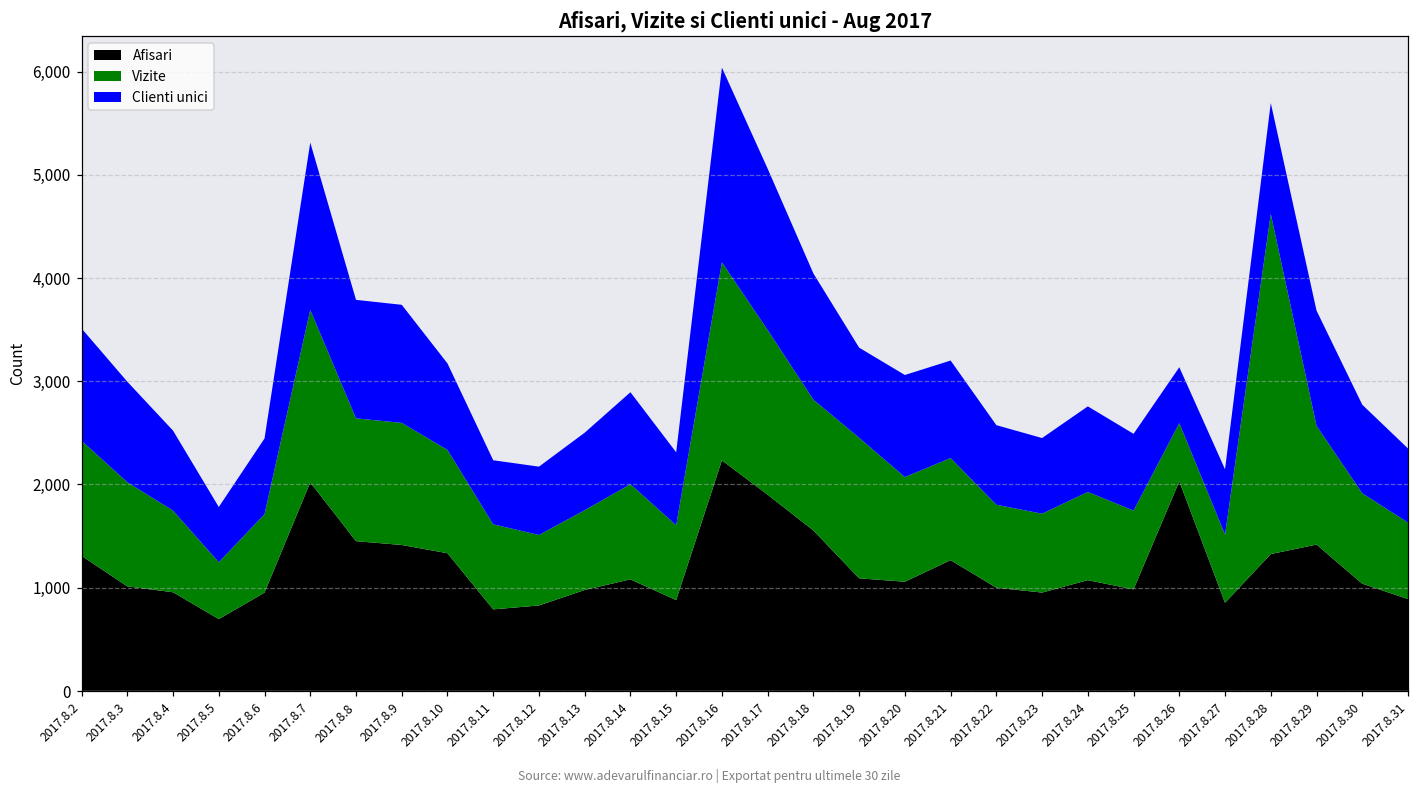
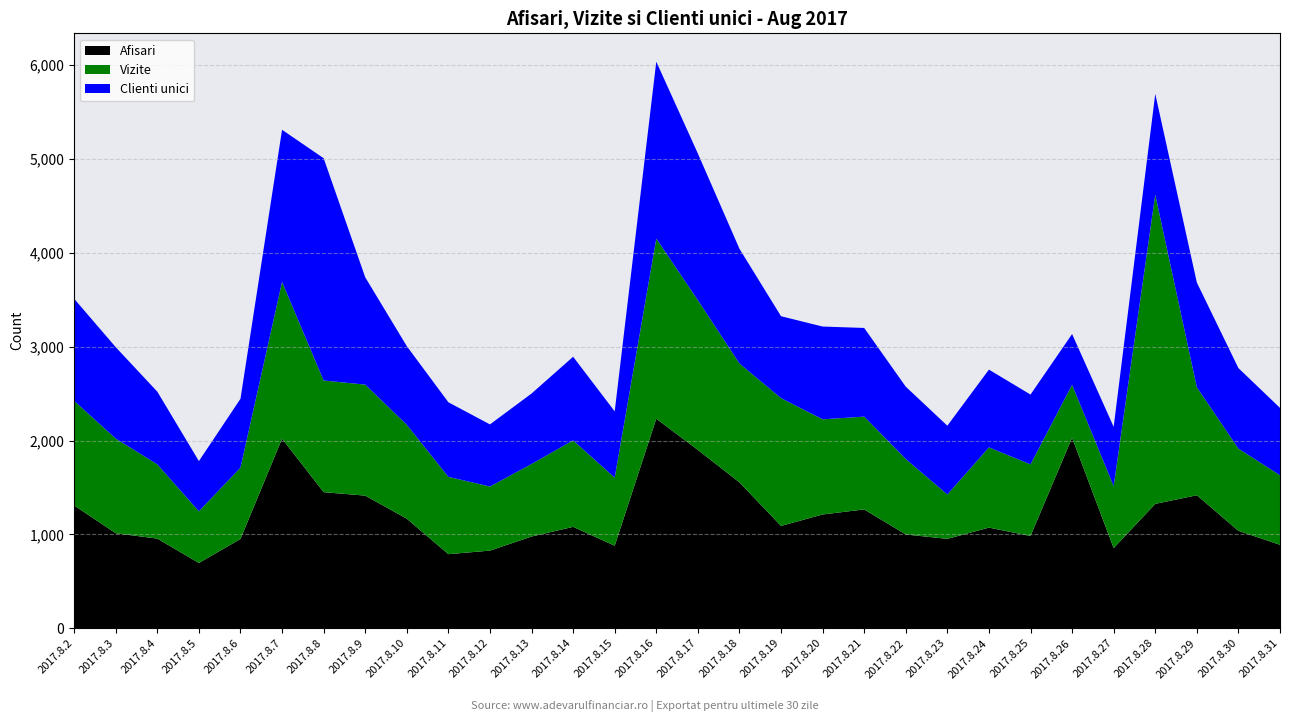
Clienti unici, 2017.8.8: 1,100 -> 2,400
Afisari, 2017.8.10: 1,300 -> 1,200
Clienti unici, 2017.8.11: 600 -> 800
Afisari, 2017.8.20: 1,100 -> 1,200
Vizite, 2017.8.23: 800 -> 500
